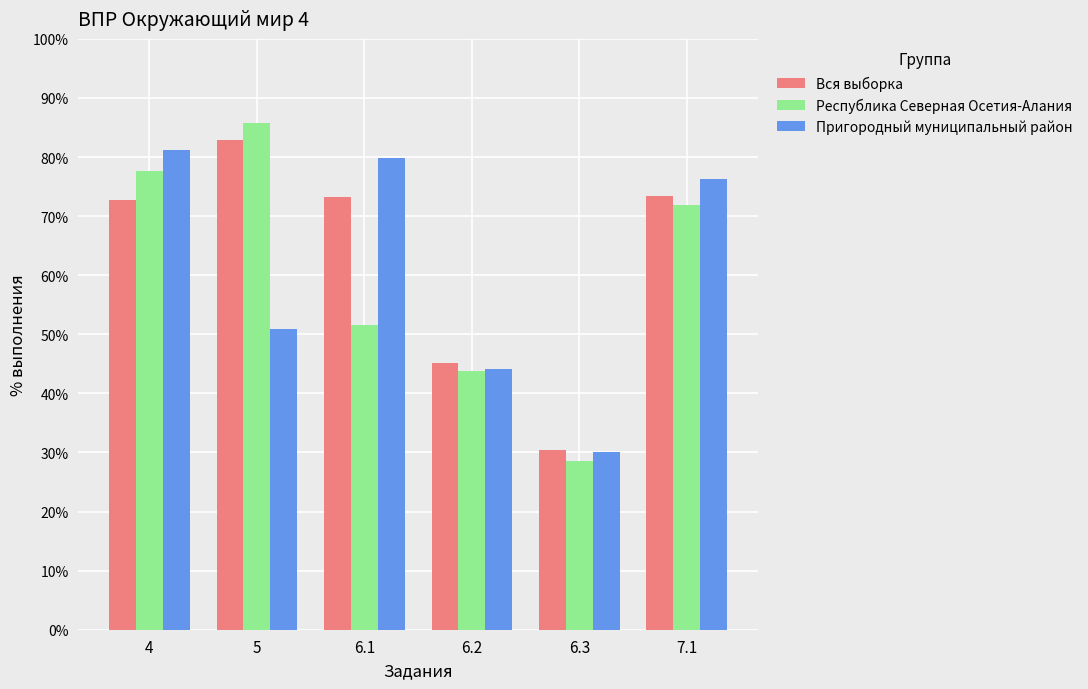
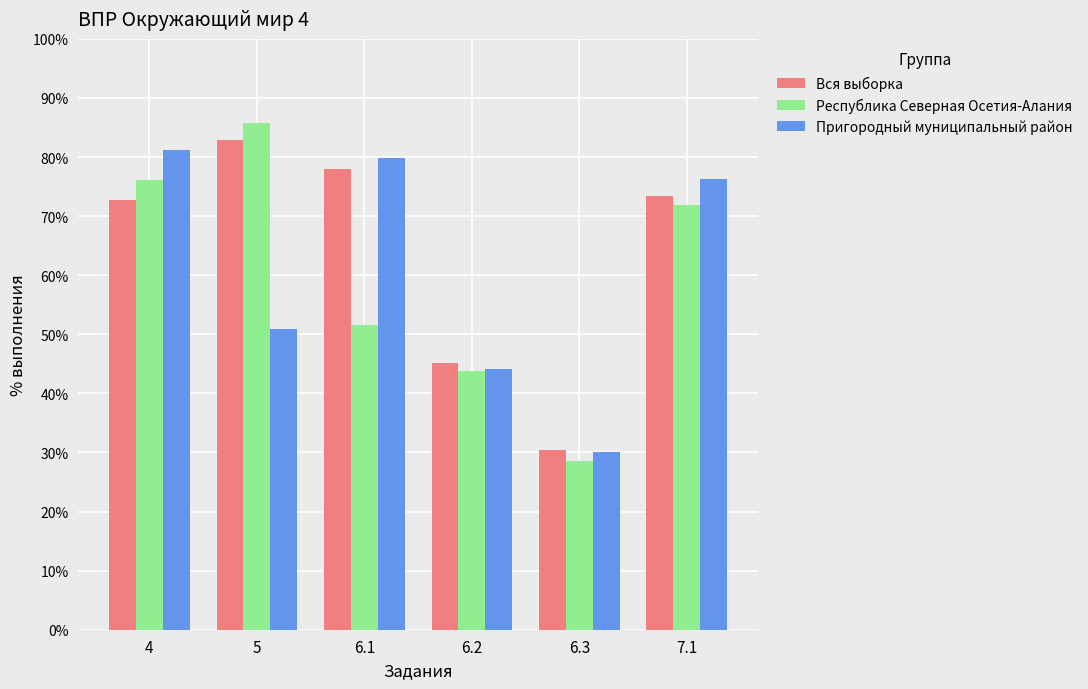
Республика Северная Осетия-Алания, 4: 78% -> 76%
Вся выборка, 6.1: 73% -> 78%
